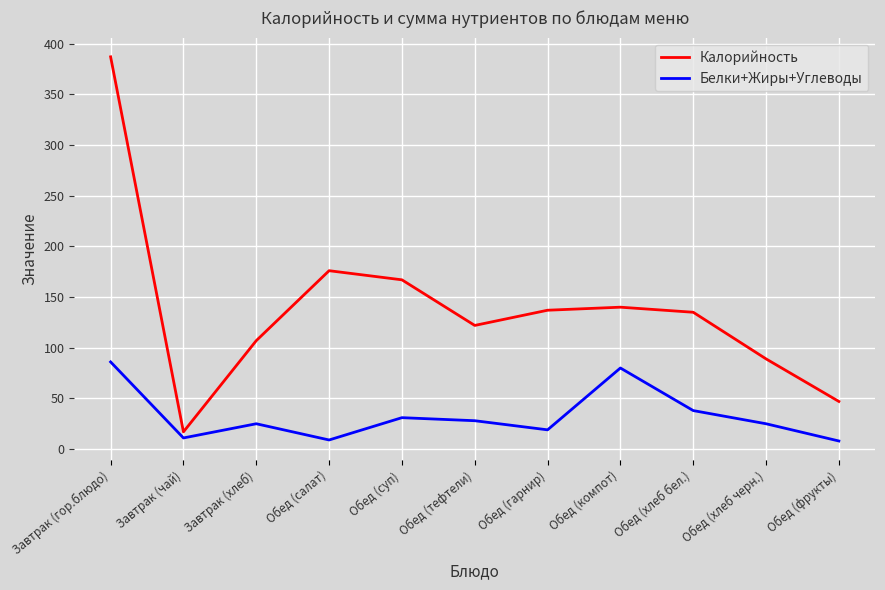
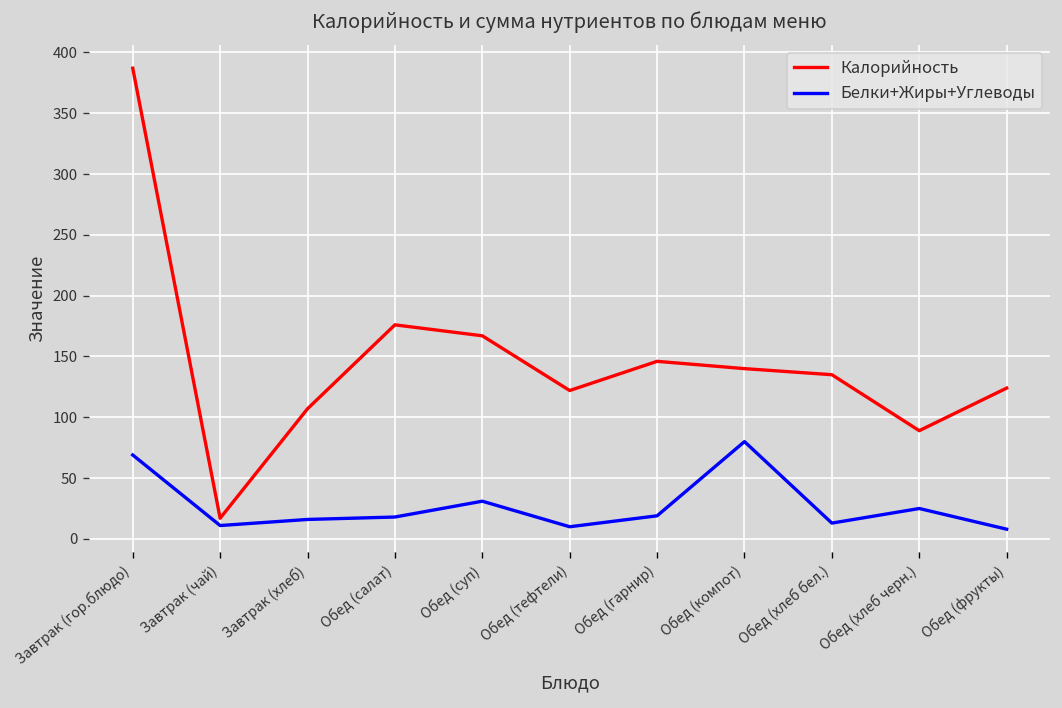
Белки+Жиры+Углеводы, Завтрак (гор.блюдо): 86 -> 69
Белки+Жиры+Углеводы, Завтрак (хлеб): 25 -> 16
Белки+Жиры+Углеводы, Обед (салат): 9 -> 18
Белки+Жиры+Углеводы, Обед (тефтели): 28 -> 10
Калорийность, Обед (гарнир): 137 -> 146
Белки+Жиры+Углеводы, Обед (хлеб бел.): 38 -> 13
Калорийность, Обед (фрукты): 47 -> 124
